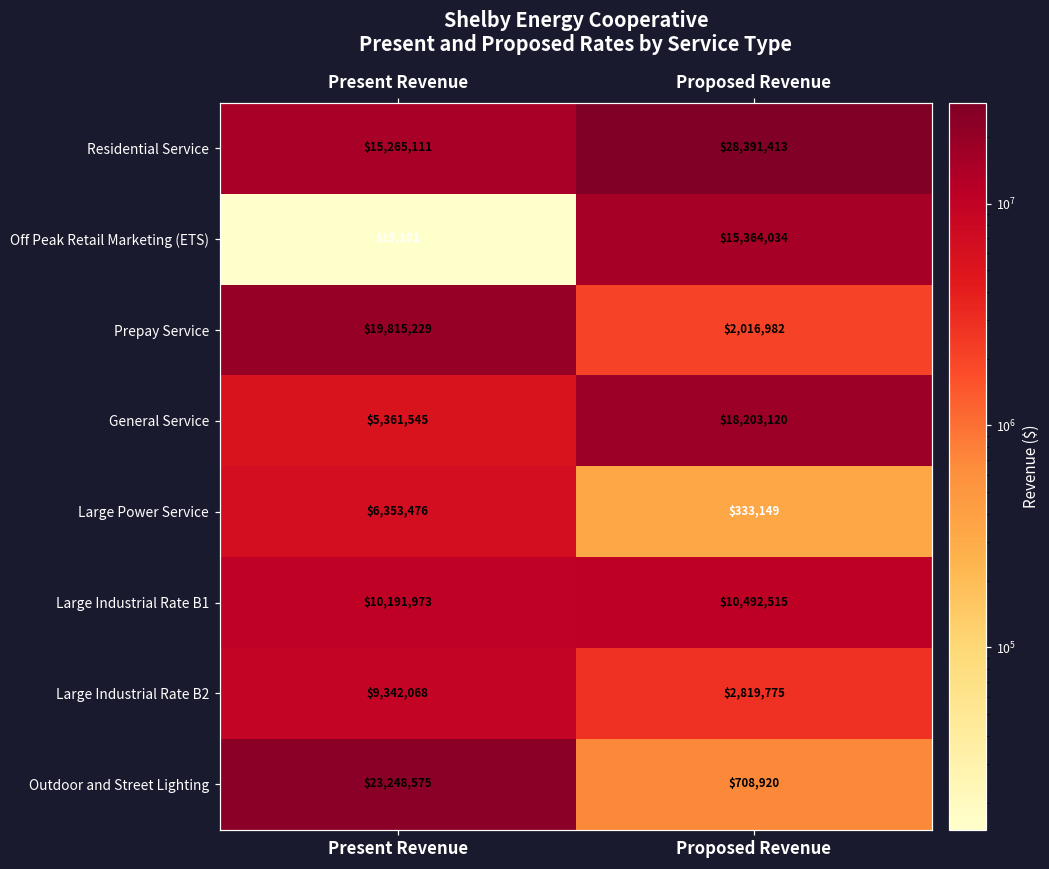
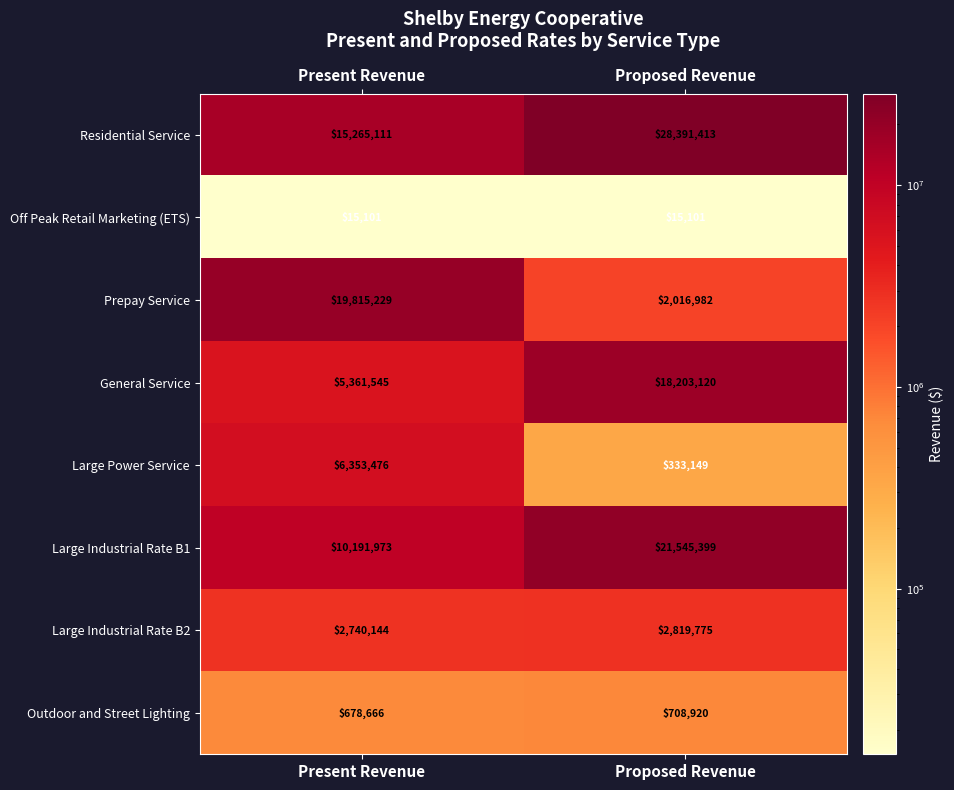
Off Peak Retail Marketing (ETS), Proposed Revenue: $15,364,034 -> $15,101
Large Industrial Rate B1, Proposed Revenue: $10,492,515 -> $21,545,399
Large Industrial Rate B2, Present Revenue: $9,342,068 -> $2,740,144
Outdoor and Street Lighting, Present Revenue: $23,248,575 -> $678,666
